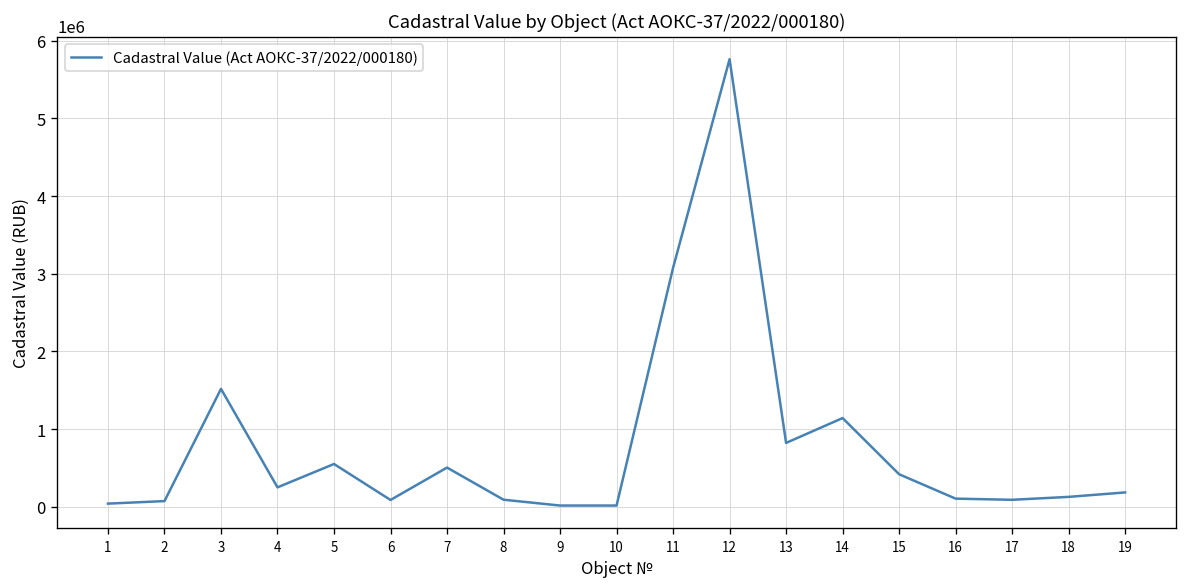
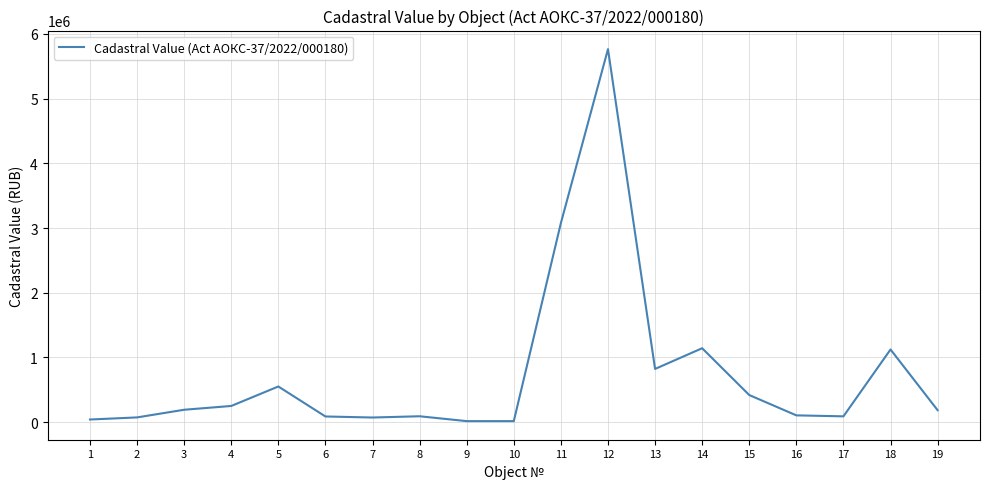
3: 1500000 -> 200000
7: 500000 -> 100000
18: 100000 -> 1100000
